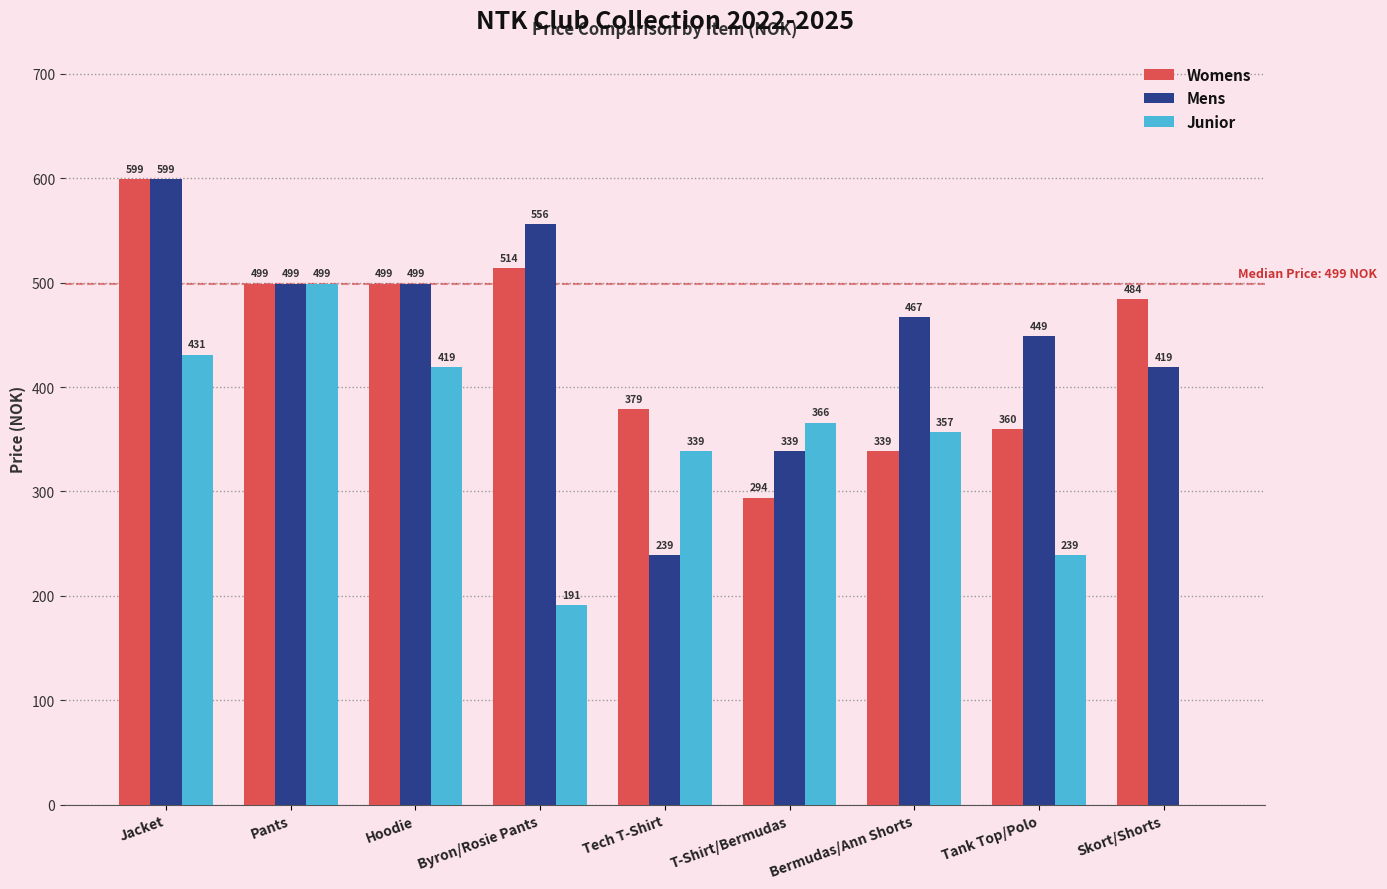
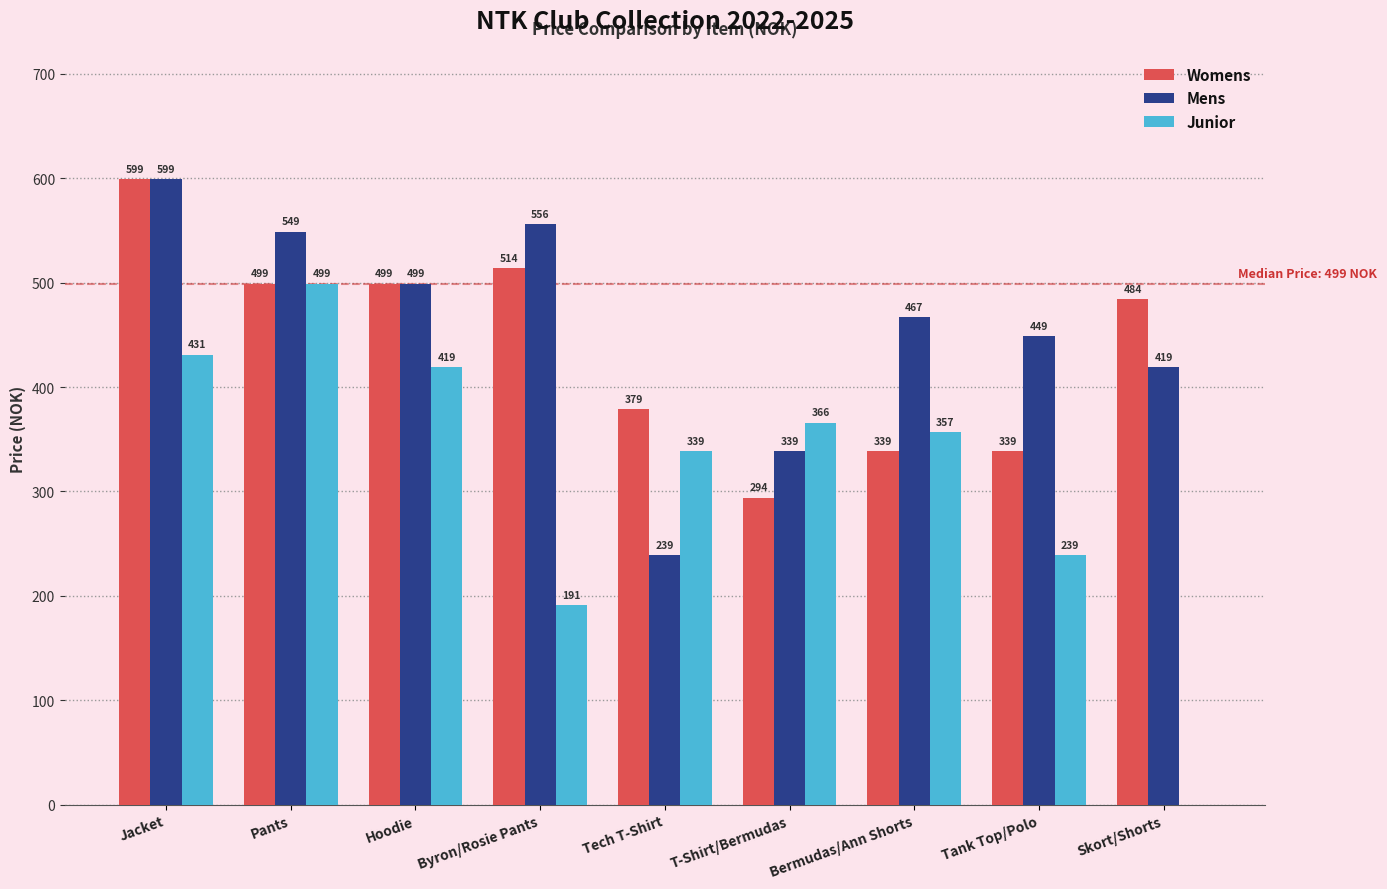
Mens, Pants: 499 -> 549
Womens, Tank Top/Polo: 360 -> 339
